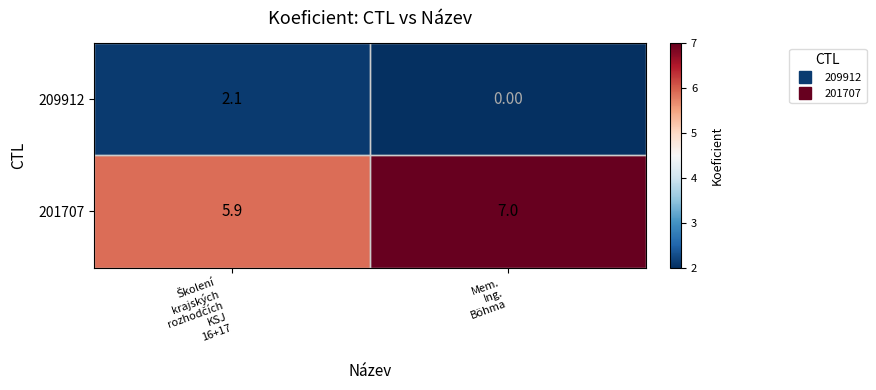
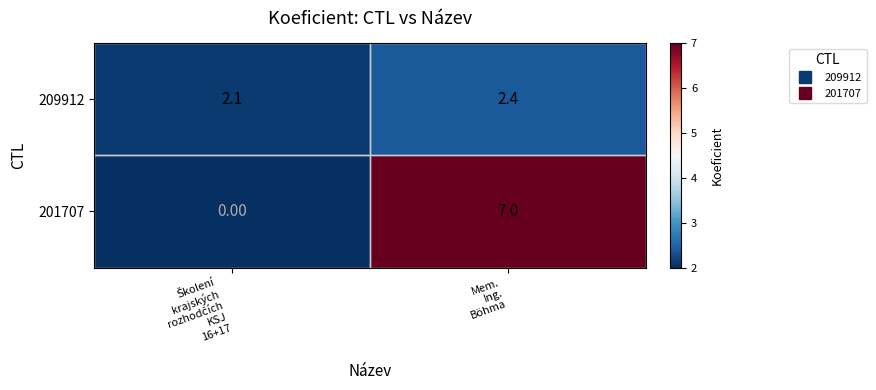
209912, Mem. Ing. Böhma: 0.00 -> 2.4
201707, Školení krajských rozhodčích KSJ 16+17: 5.9 -> 0.00
